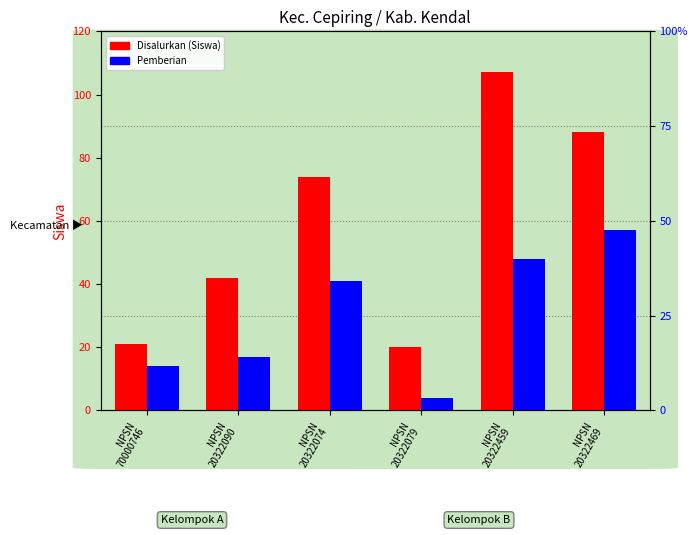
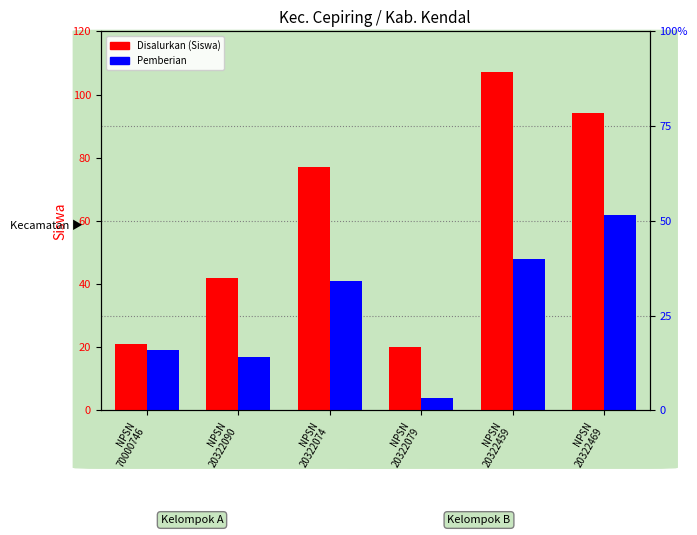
Pemberian, NPSN 70000746: 14 -> 19
Disalurkan (Siswa), NPSN 20322074: 74 -> 77
Disalurkan (Siswa), NPSN 20322469: 88 -> 94
Pemberian, NPSN 20322469: 57 -> 62
